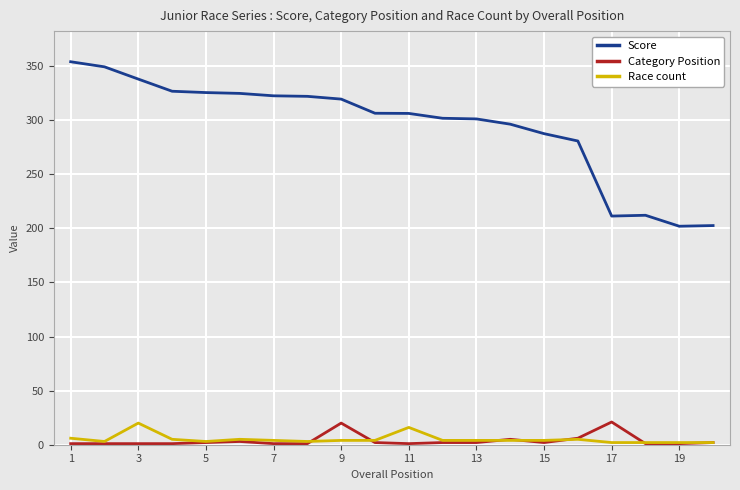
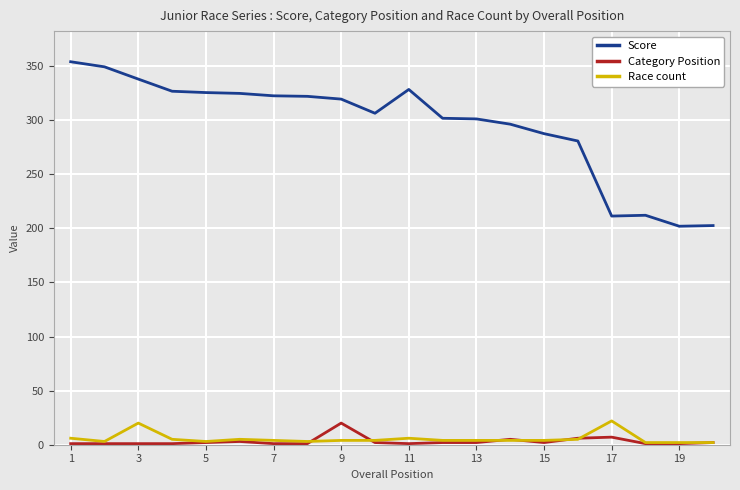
Score, 11: 306 -> 328
Race count, 11: 16 -> 6
Category Position, 17: 21 -> 7
Race count, 17: 2 -> 22
